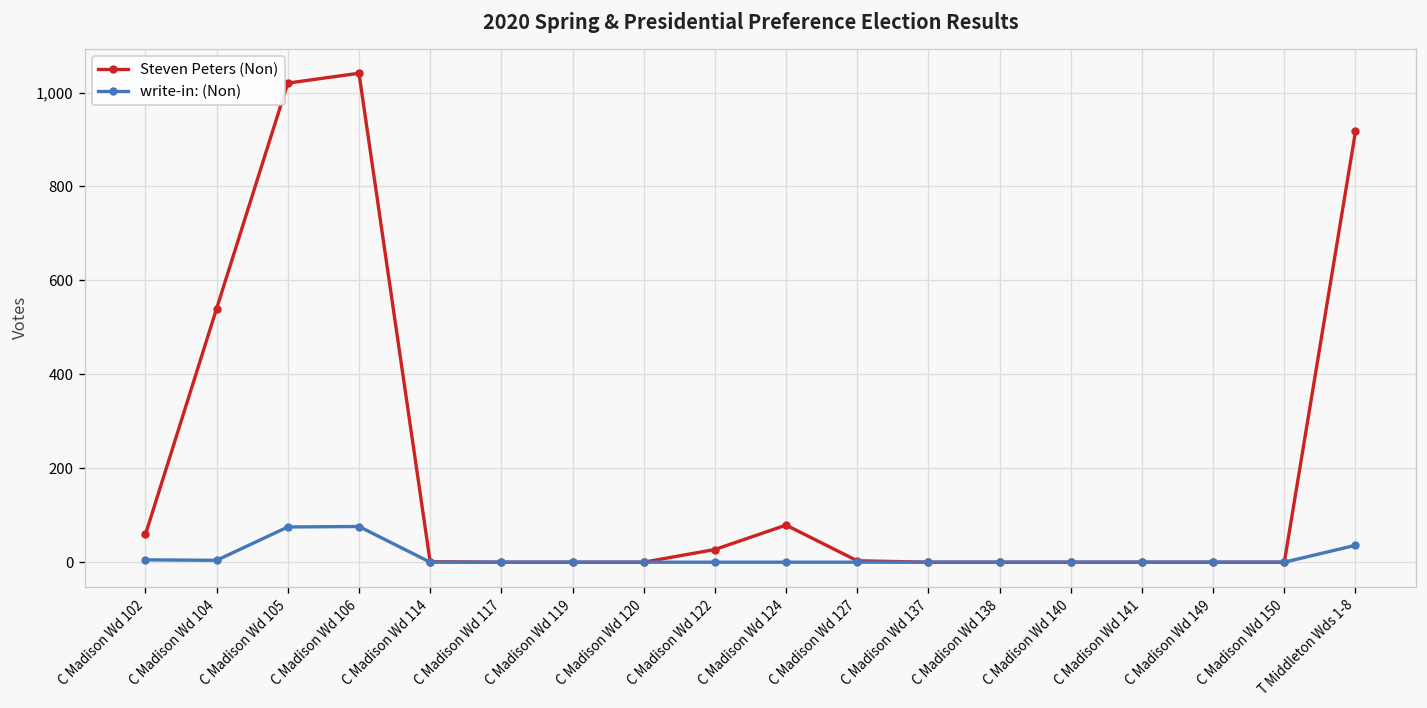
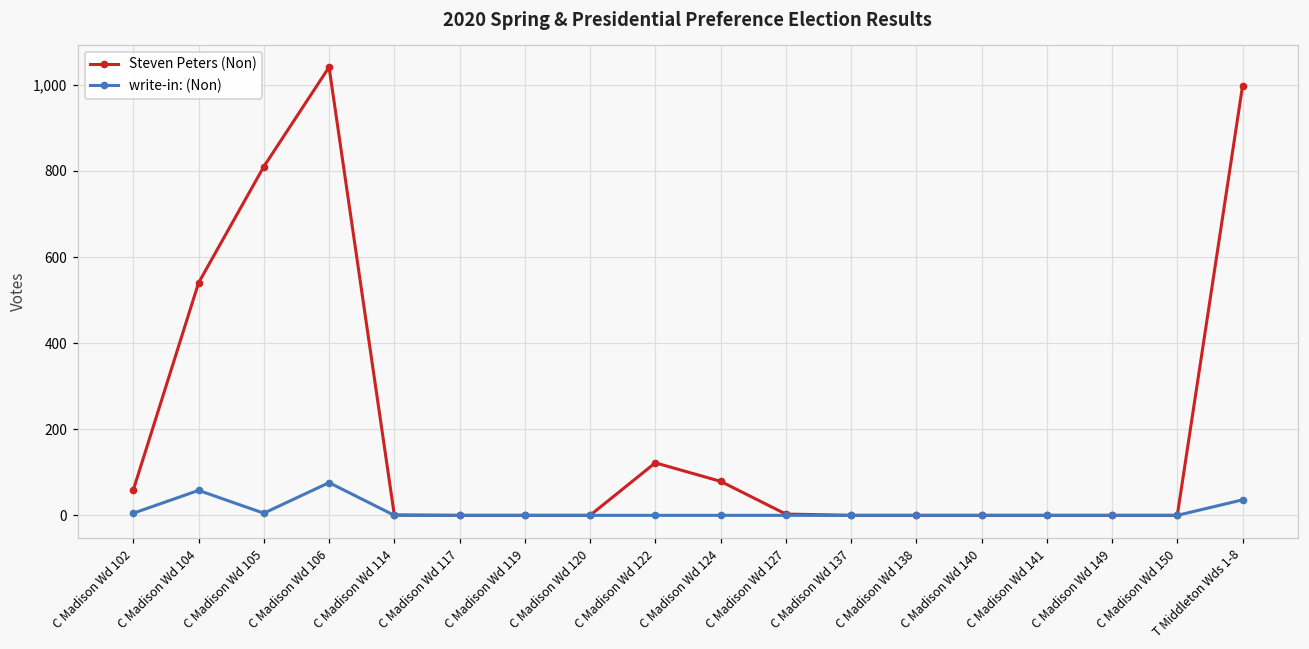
write-in: (Non), C Madison Wd 104: 0 -> 60
Steven Peters (Non), C Madison Wd 105: 1,020 -> 810
write-in: (Non), C Madison Wd 105: 80 -> 10
Steven Peters (Non), C Madison Wd 122: 30 -> 120
Steven Peters (Non), T Middleton Wds 1-8: 920 -> 1,000
